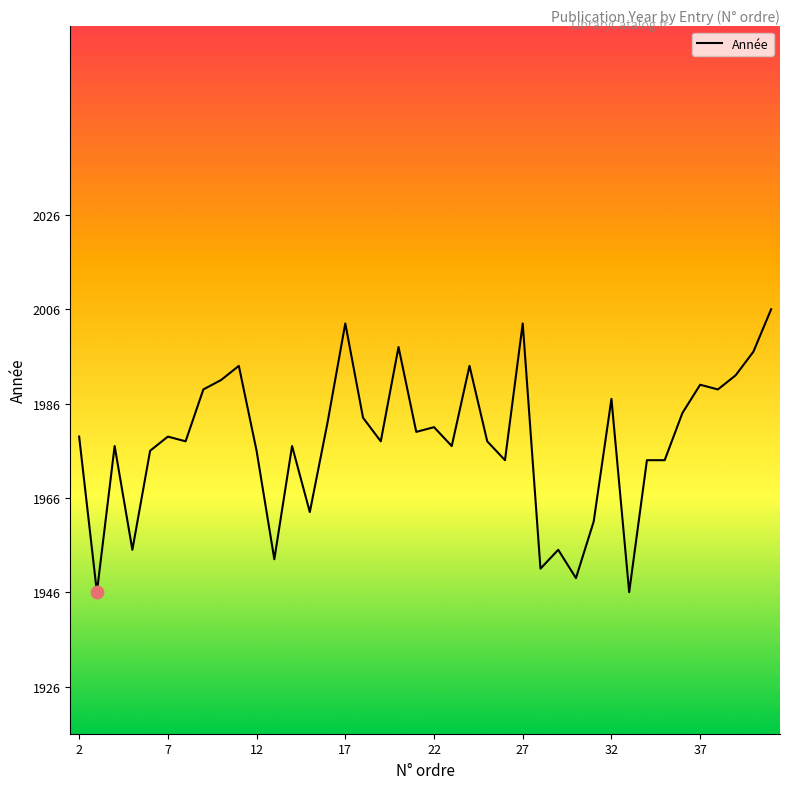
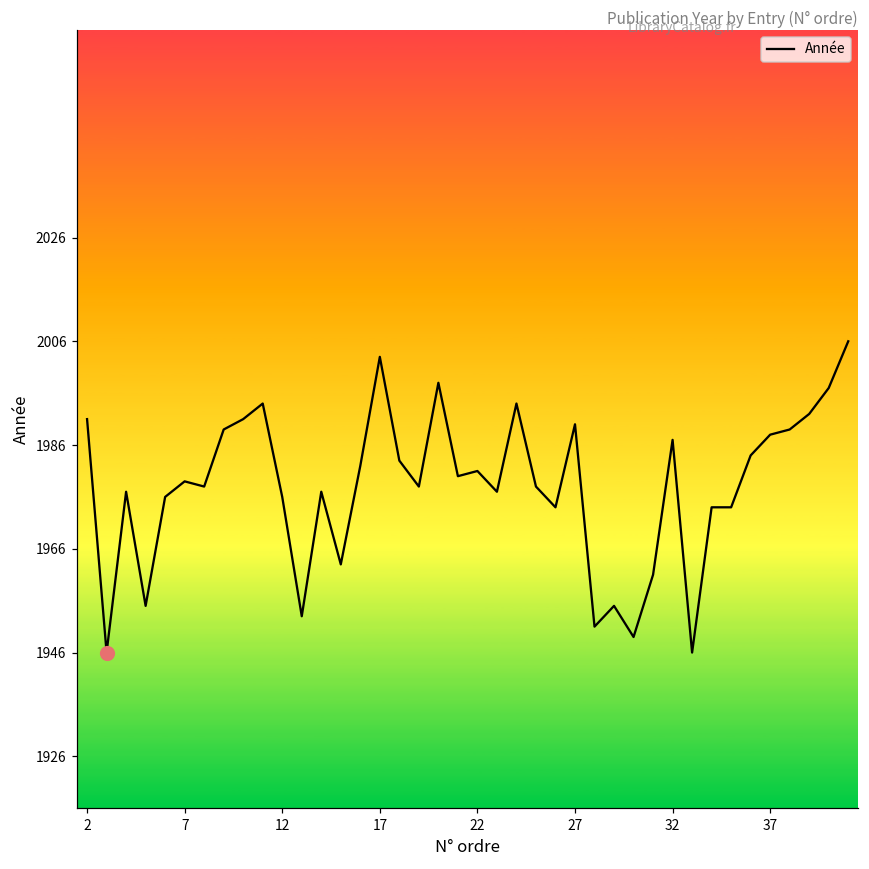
Année, 2: 1979 -> 1991
Année, 27: 2003 -> 1990
Année, 37: 1990 -> 1988
